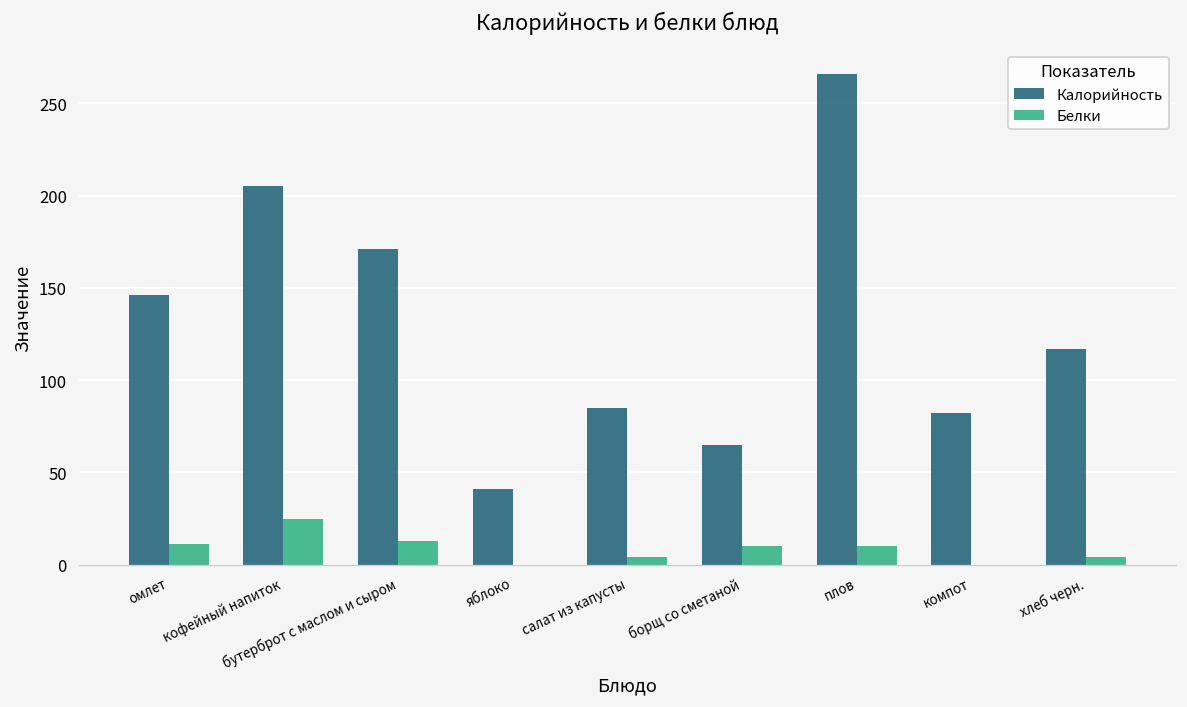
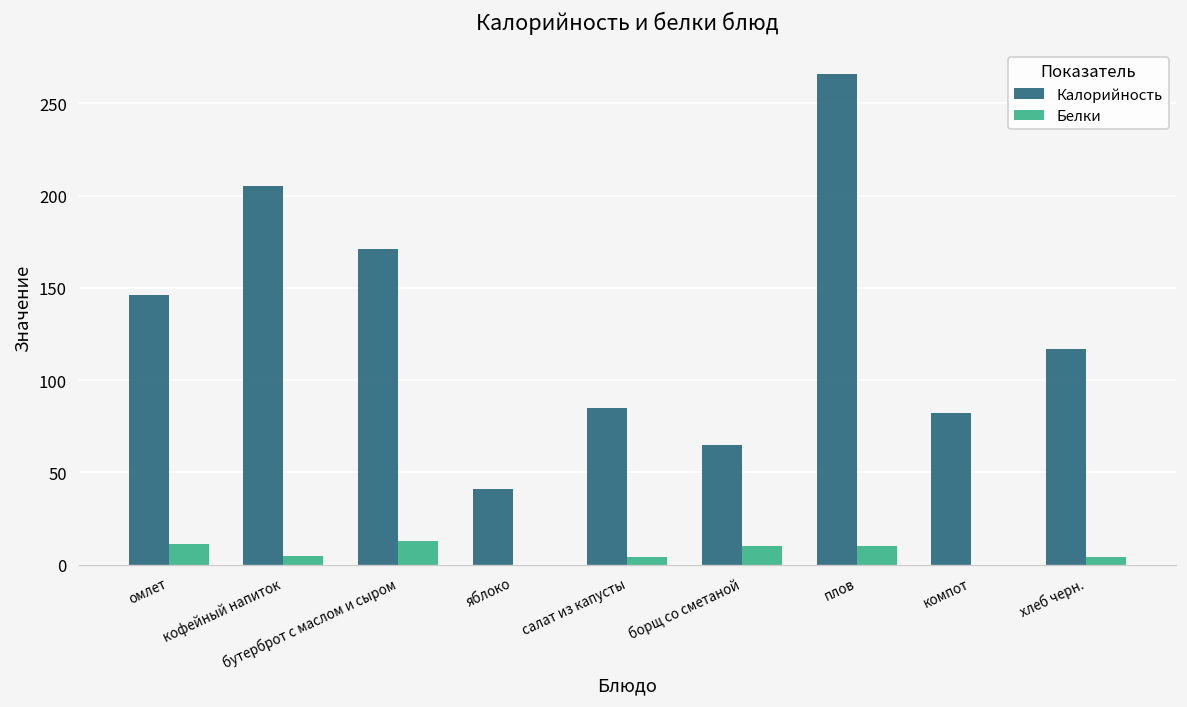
Белки, кофейный напиток: 25 -> 5
